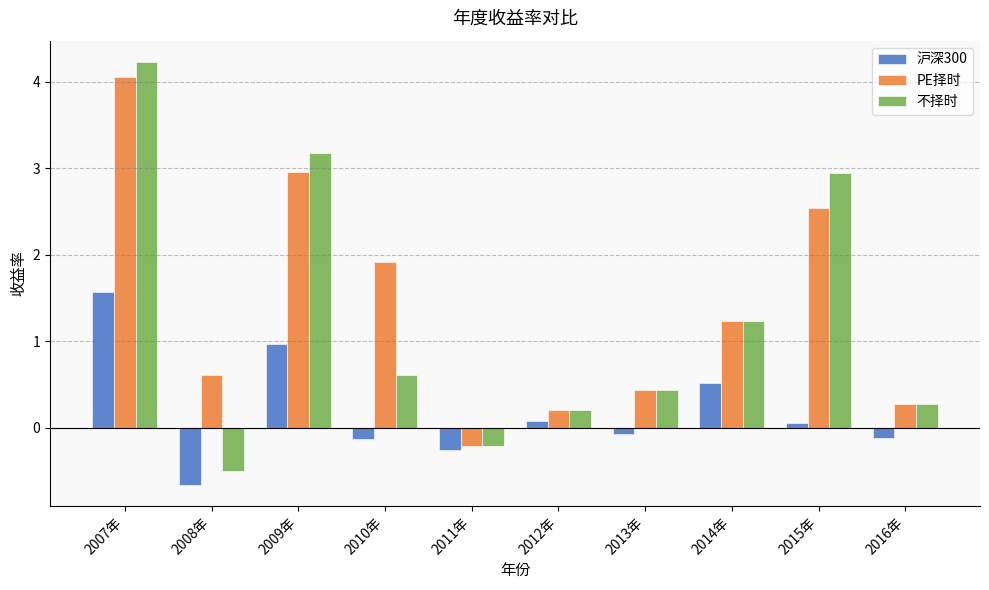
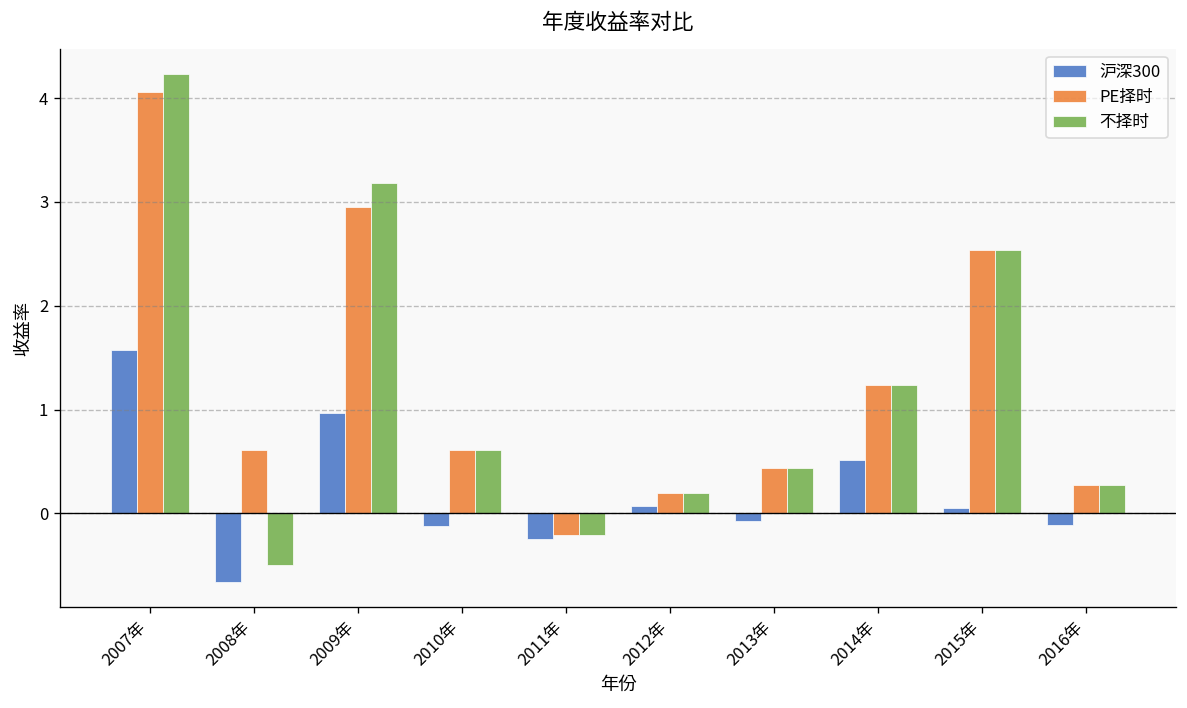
PE择时, 2010年: 1.9 -> 0.6
不择时, 2015年: 2.9 -> 2.5
